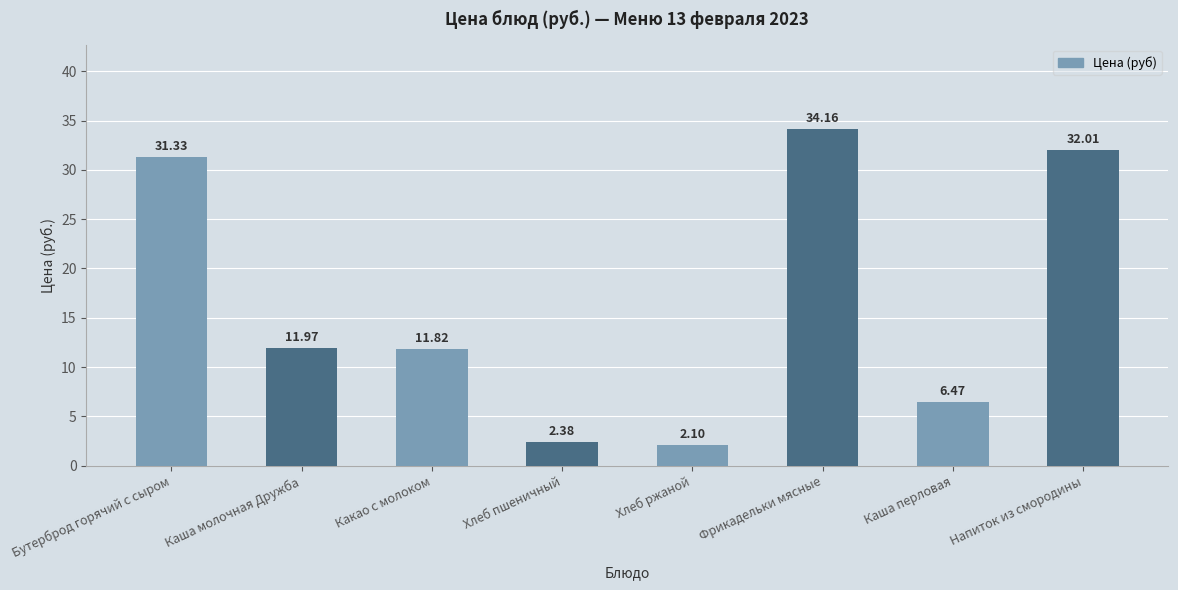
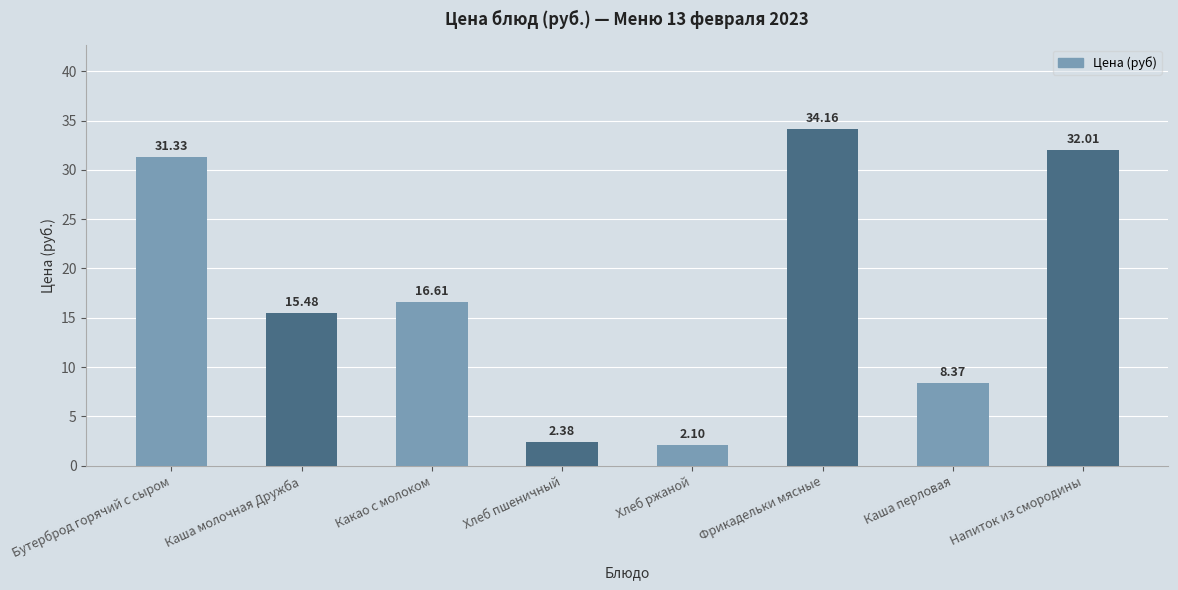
Каша молочная Дружба: 11.97 -> 15.48
Какао с молоком: 11.82 -> 16.61
Каша перловая: 6.47 -> 8.37
